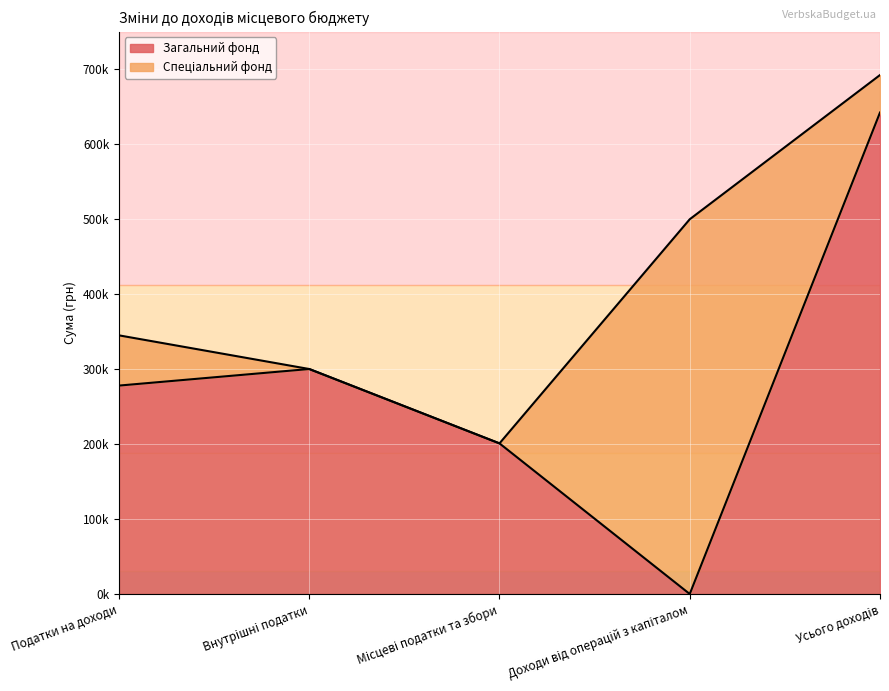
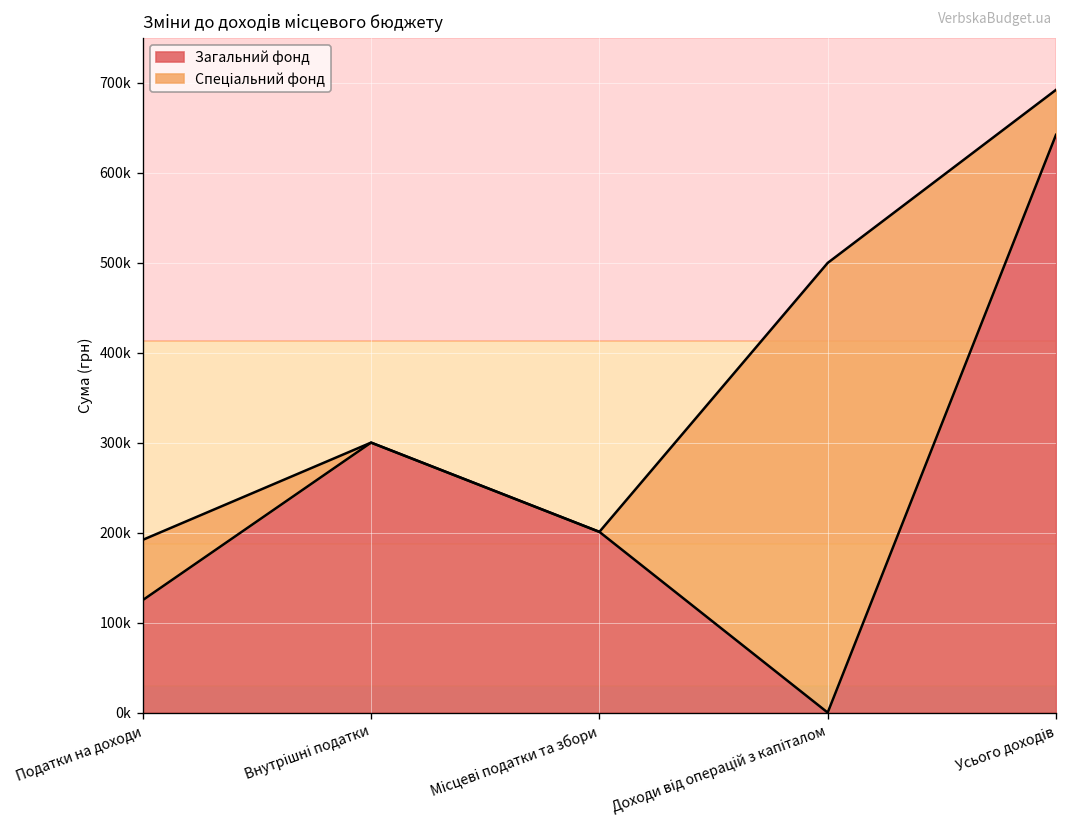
Загальний фонд, Податки на доходи: 280000 -> 130000
